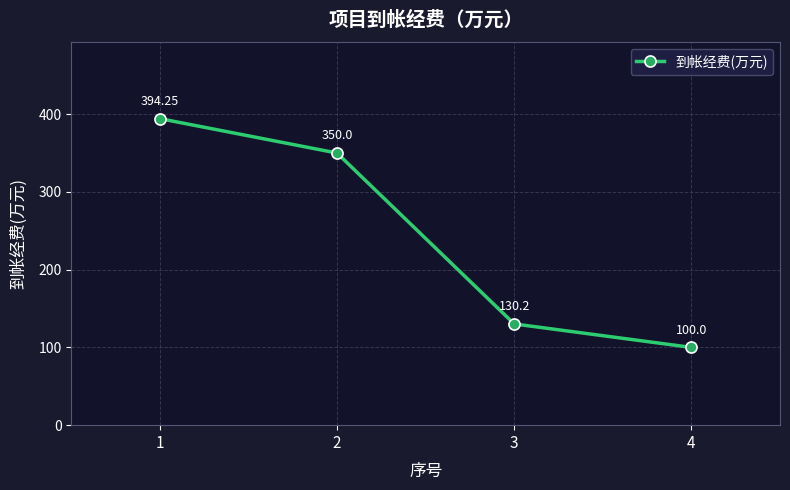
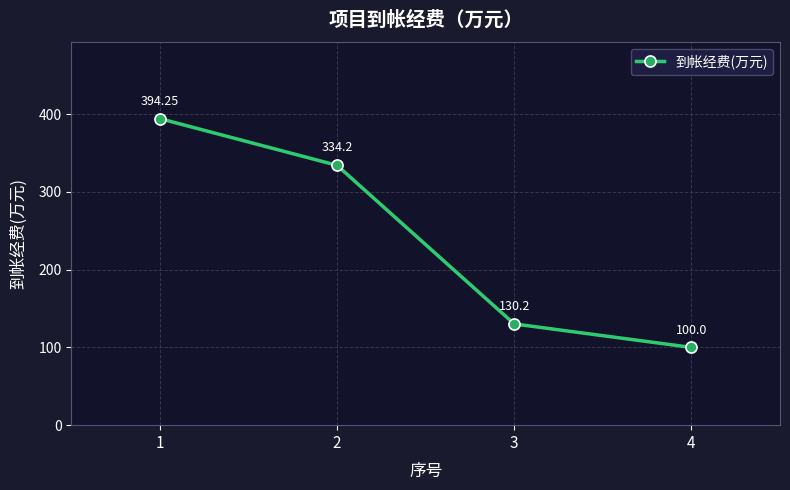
2: 350.0 -> 334.2
